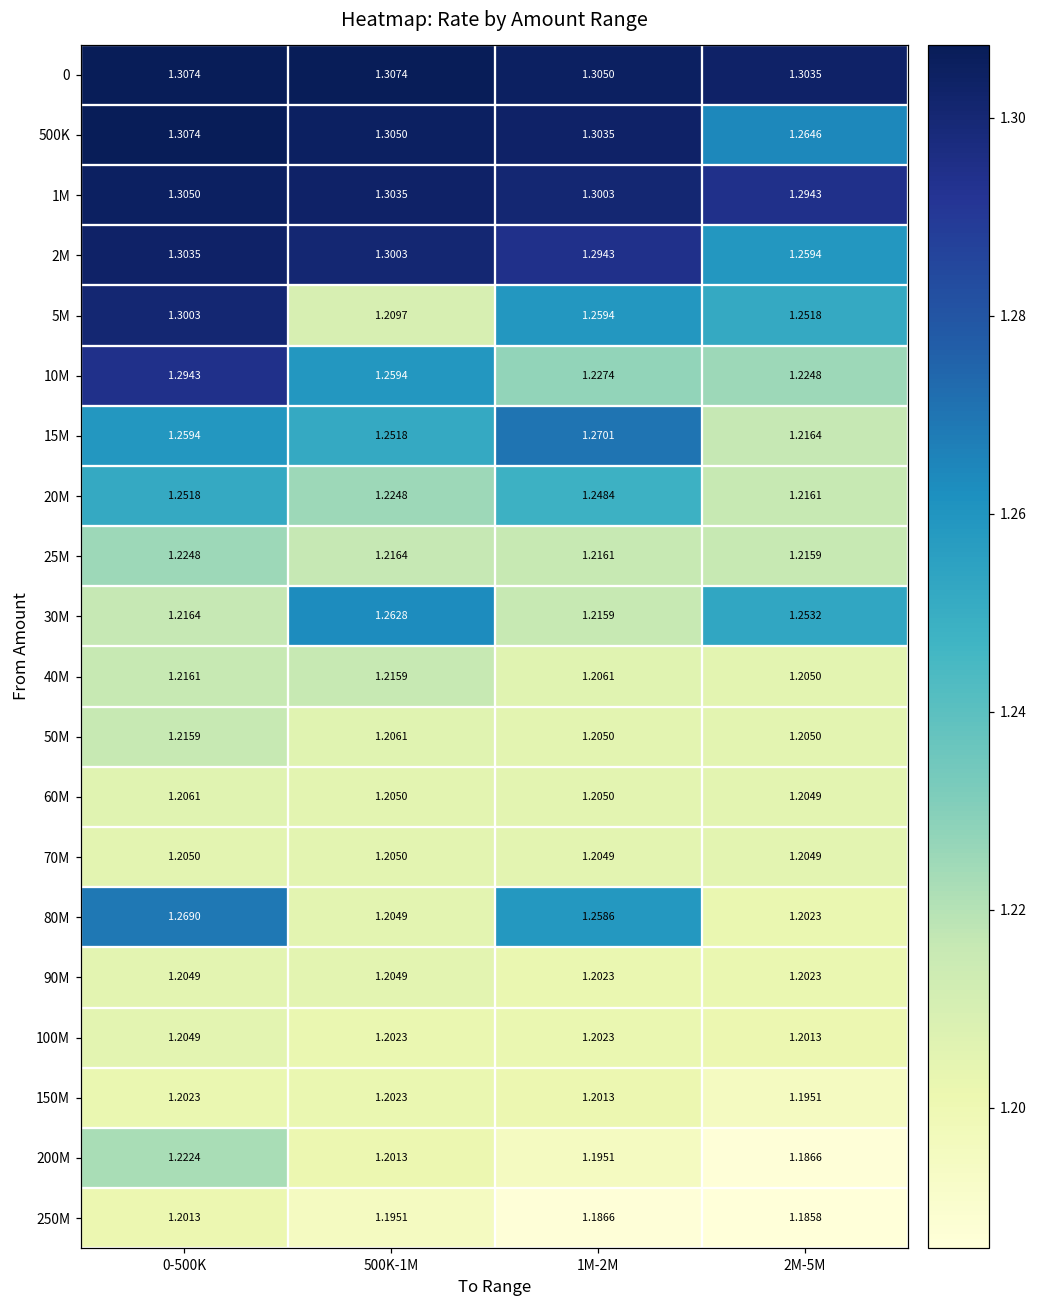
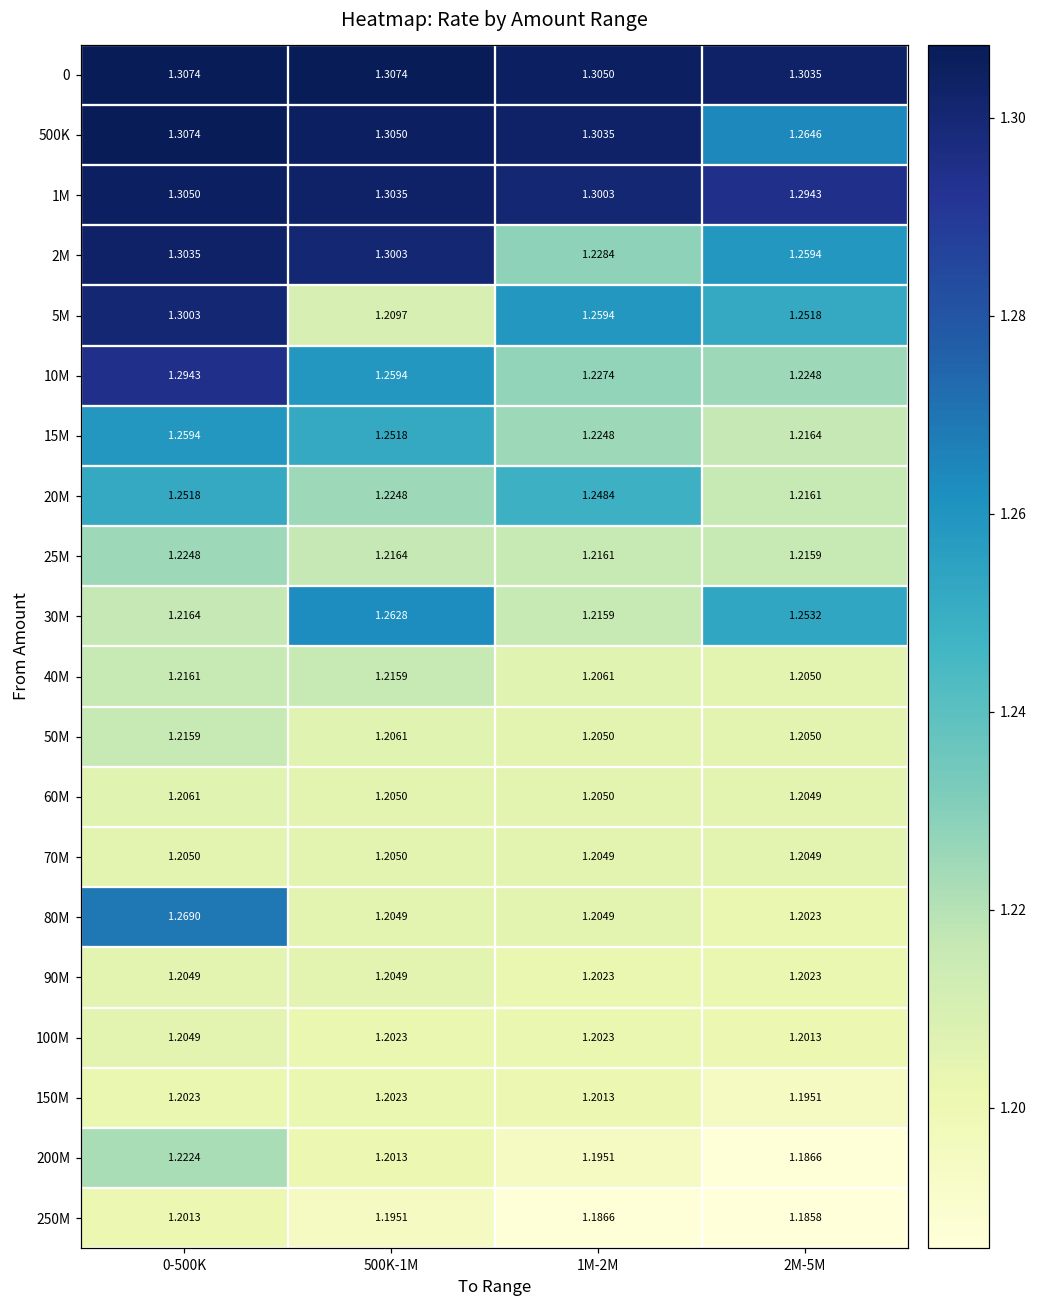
2M, 1M-2M: 1.2943 -> 1.2284
15M, 1M-2M: 1.2701 -> 1.2248
80M, 1M-2M: 1.2586 -> 1.2049
